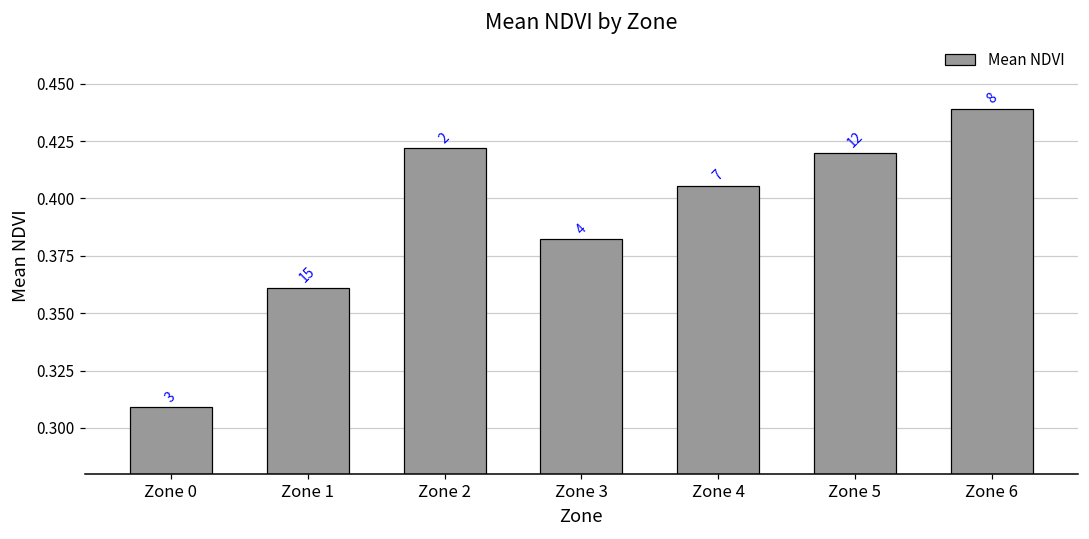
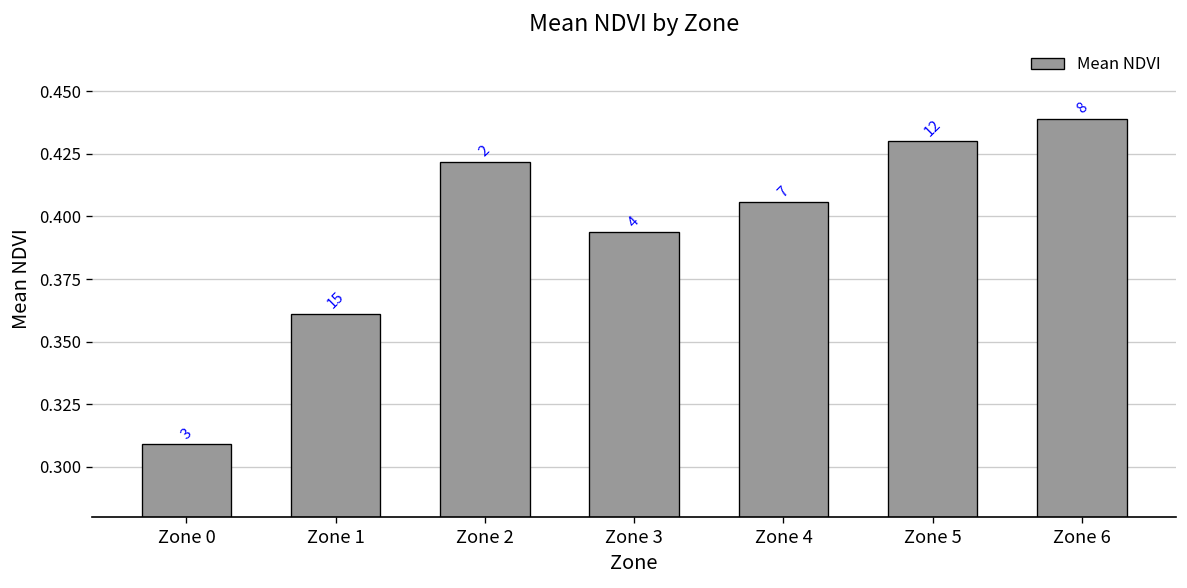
Zone 3: 0.382 -> 0.394
Zone 5: 0.42 -> 0.43
